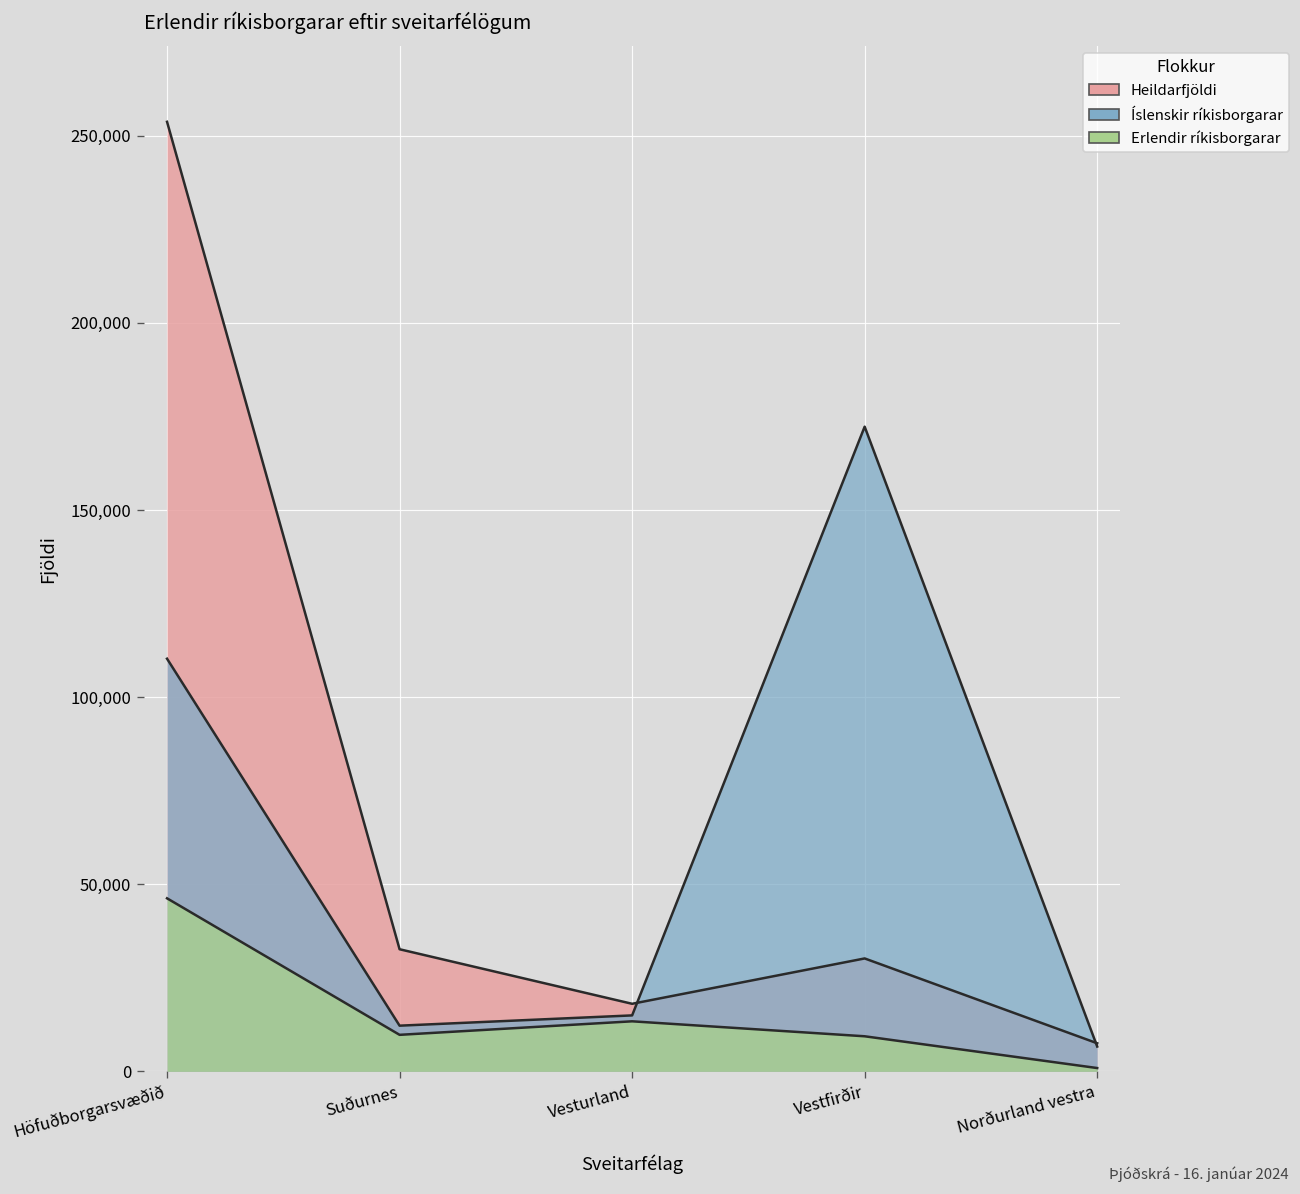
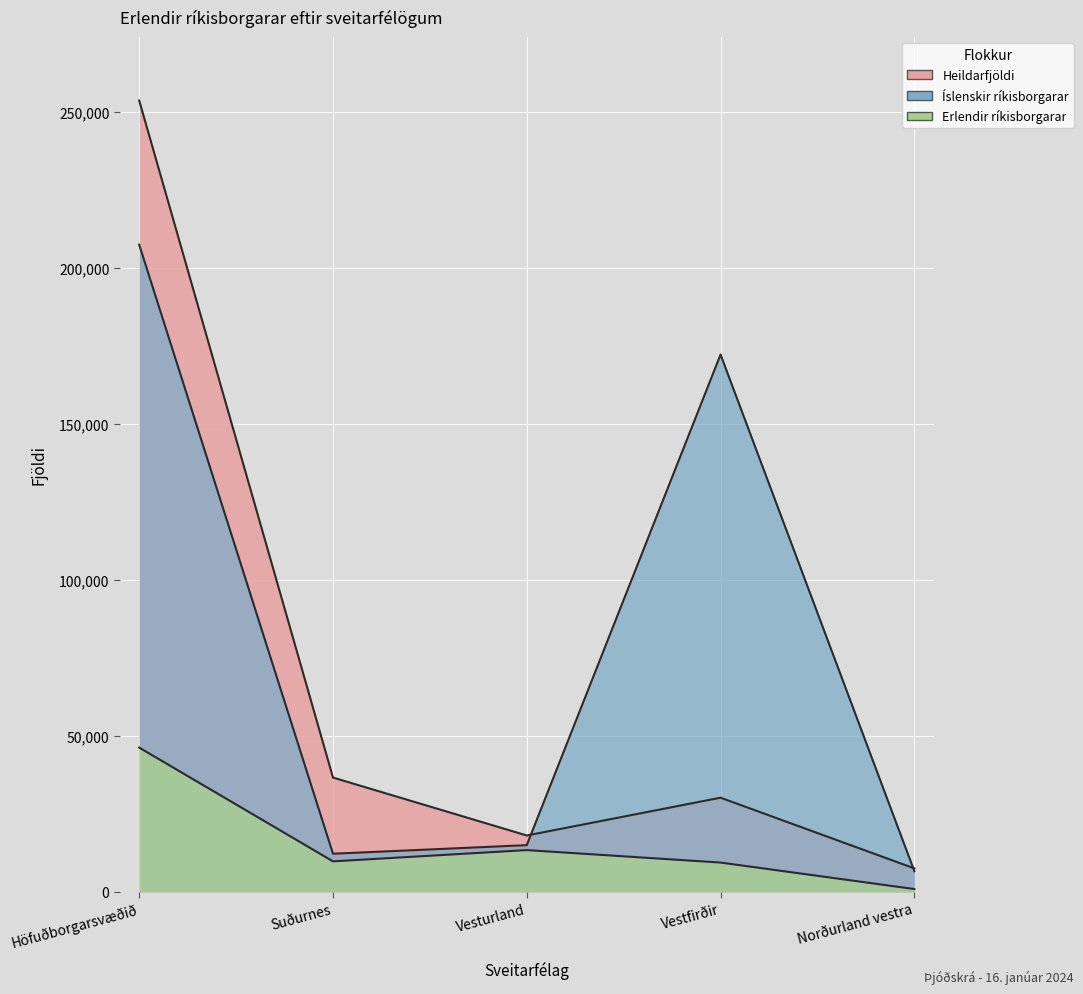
Íslenskir ríkisborgarar, Höfuðborgarsvæðið: 110,000 -> 207,000
Heildarfjöldi, Suðurnes: 33,000 -> 37,000
